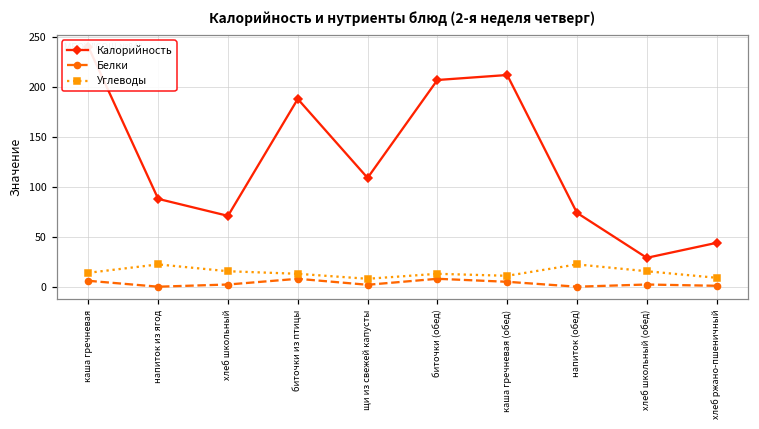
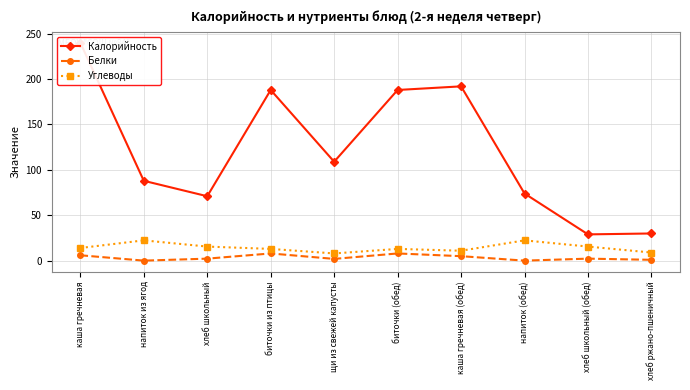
Калорийность, биточки (обед): 210 -> 190
Калорийность, каша гречневая (обед): 210 -> 190
Калорийность, хлеб ржано-пшеничный: 40 -> 30
